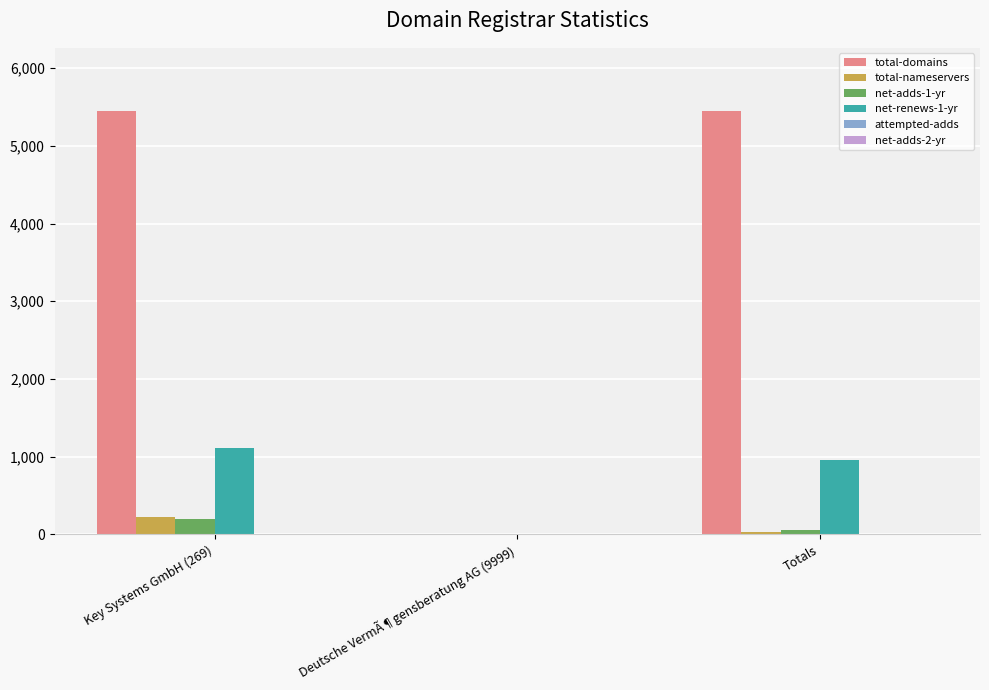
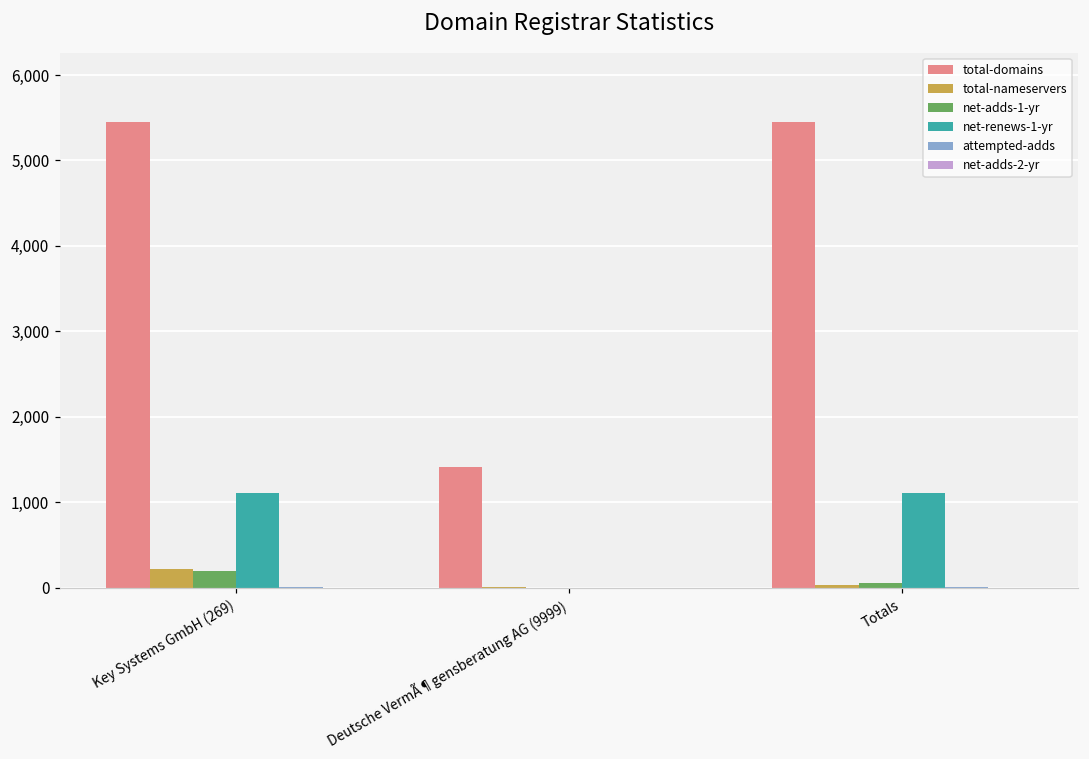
total-domains, Deutsche VermÃ¶gensberatung AG (9999): 0 -> 1,400
net-renews-1-yr, Totals: 1,000 -> 1,100
